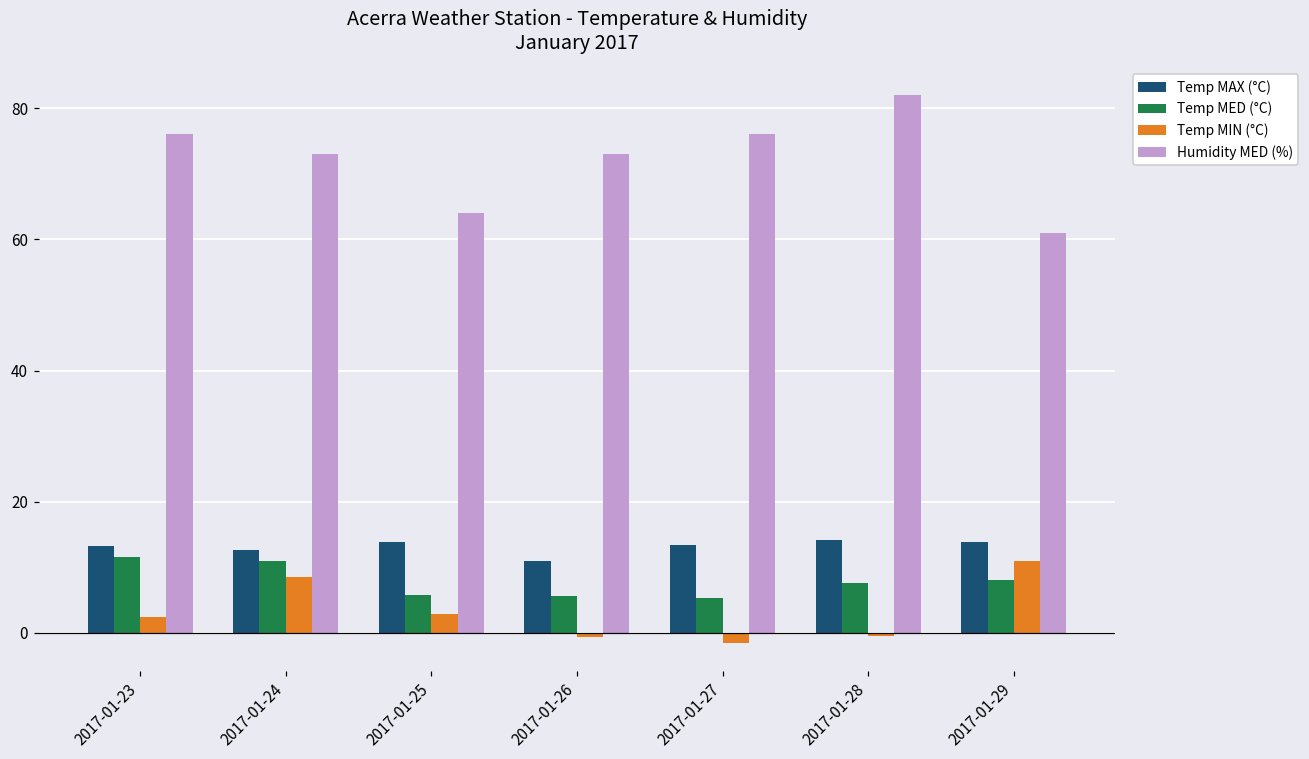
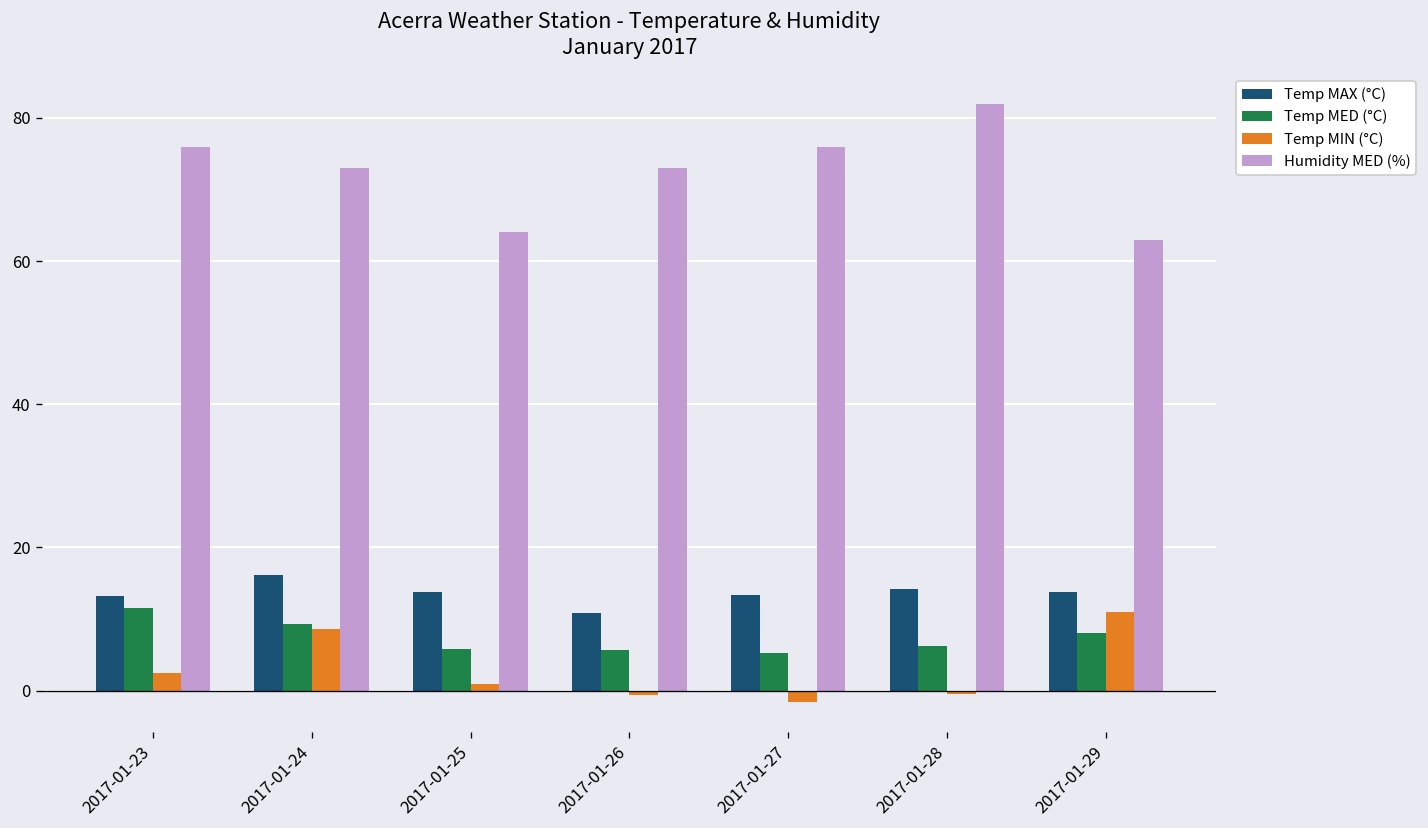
Temp MAX (°C), 2017-01-24: 13 -> 16
Temp MED (°C), 2017-01-24: 11 -> 9
Temp MIN (°C), 2017-01-25: 3 -> 1
Temp MED (°C), 2017-01-28: 8 -> 6
Humidity MED (%), 2017-01-29: 61 -> 63
